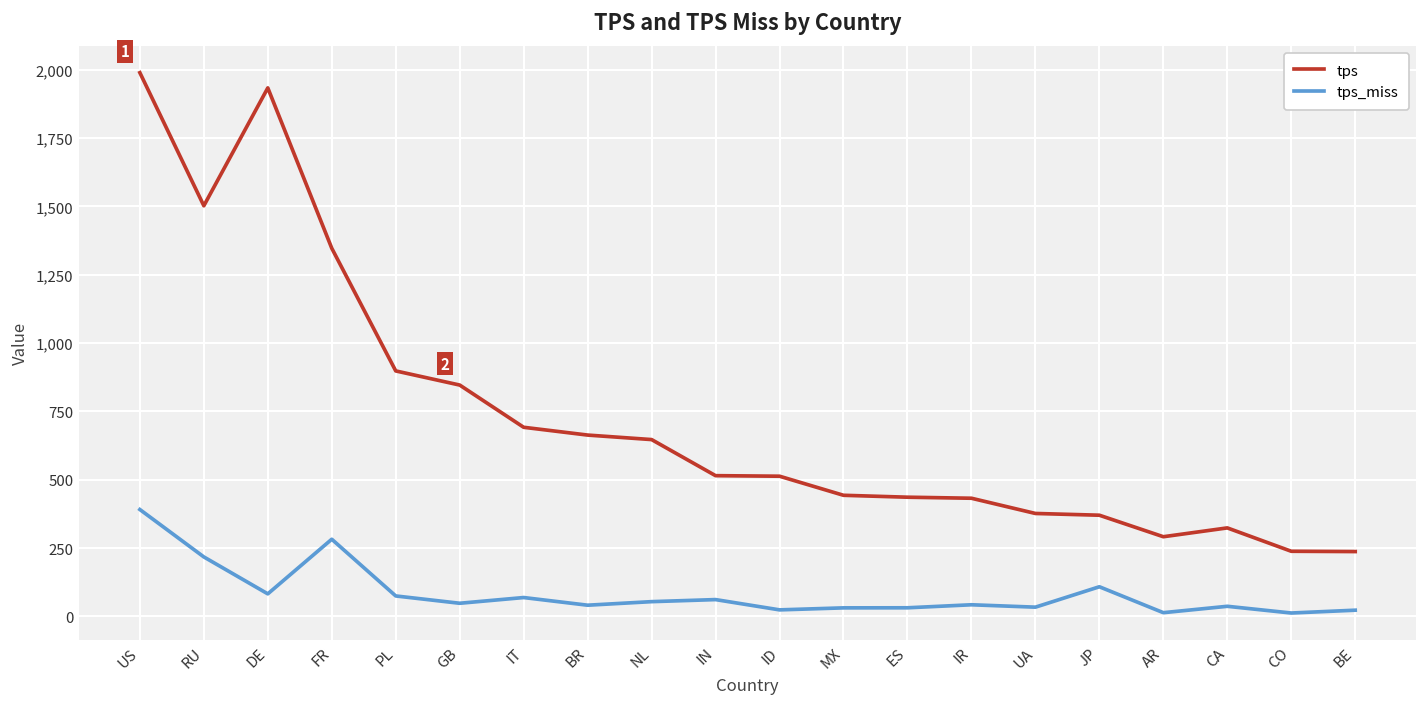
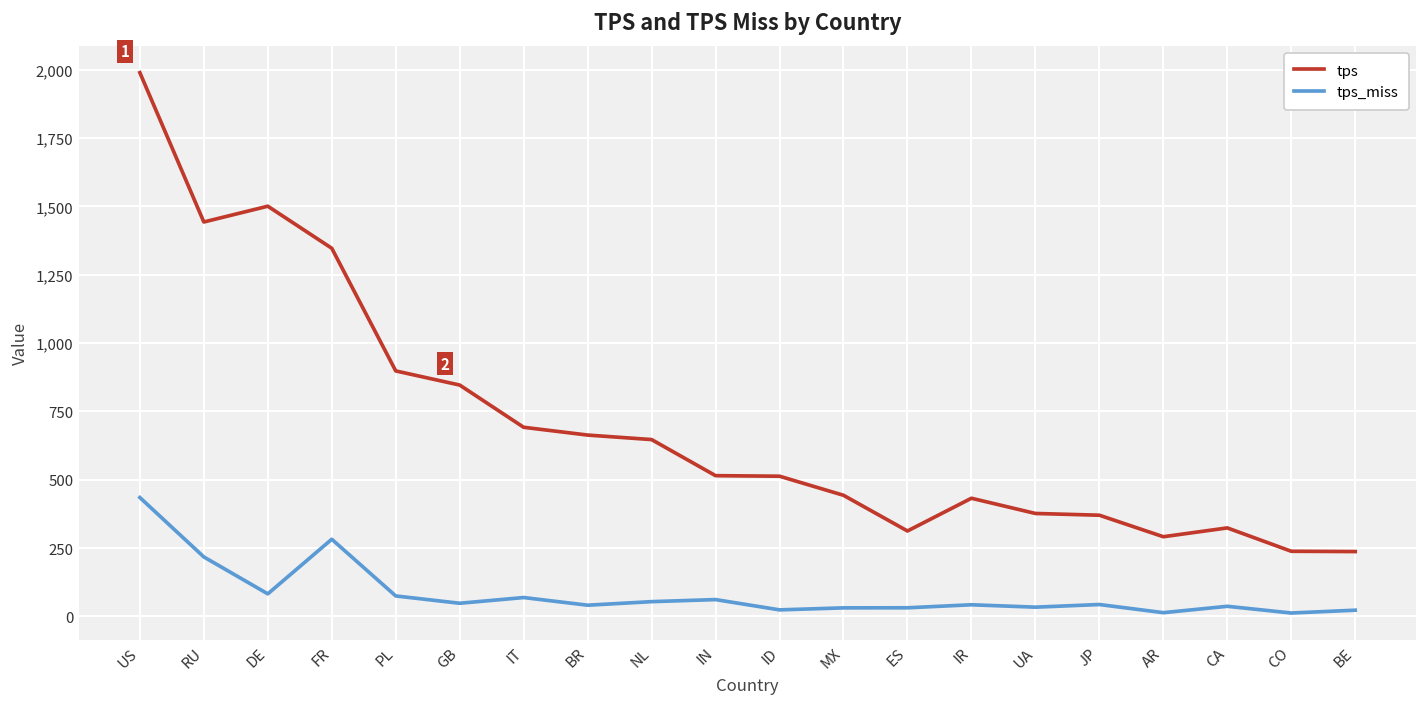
tps_miss, US: 390 -> 440
tps, RU: 1,500 -> 1,440
tps, DE: 1,930 -> 1,500
tps, ES: 440 -> 310
tps_miss, JP: 110 -> 40
